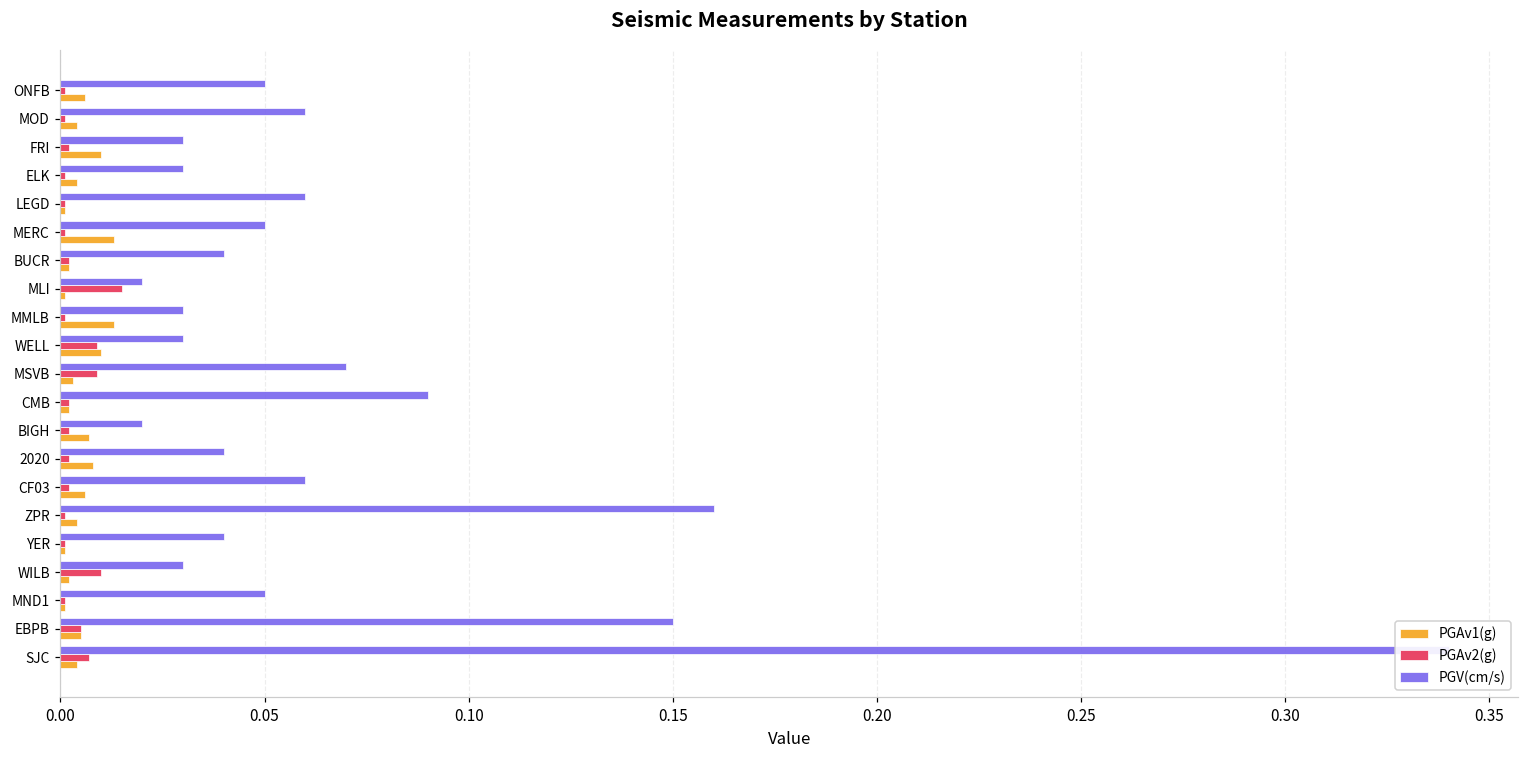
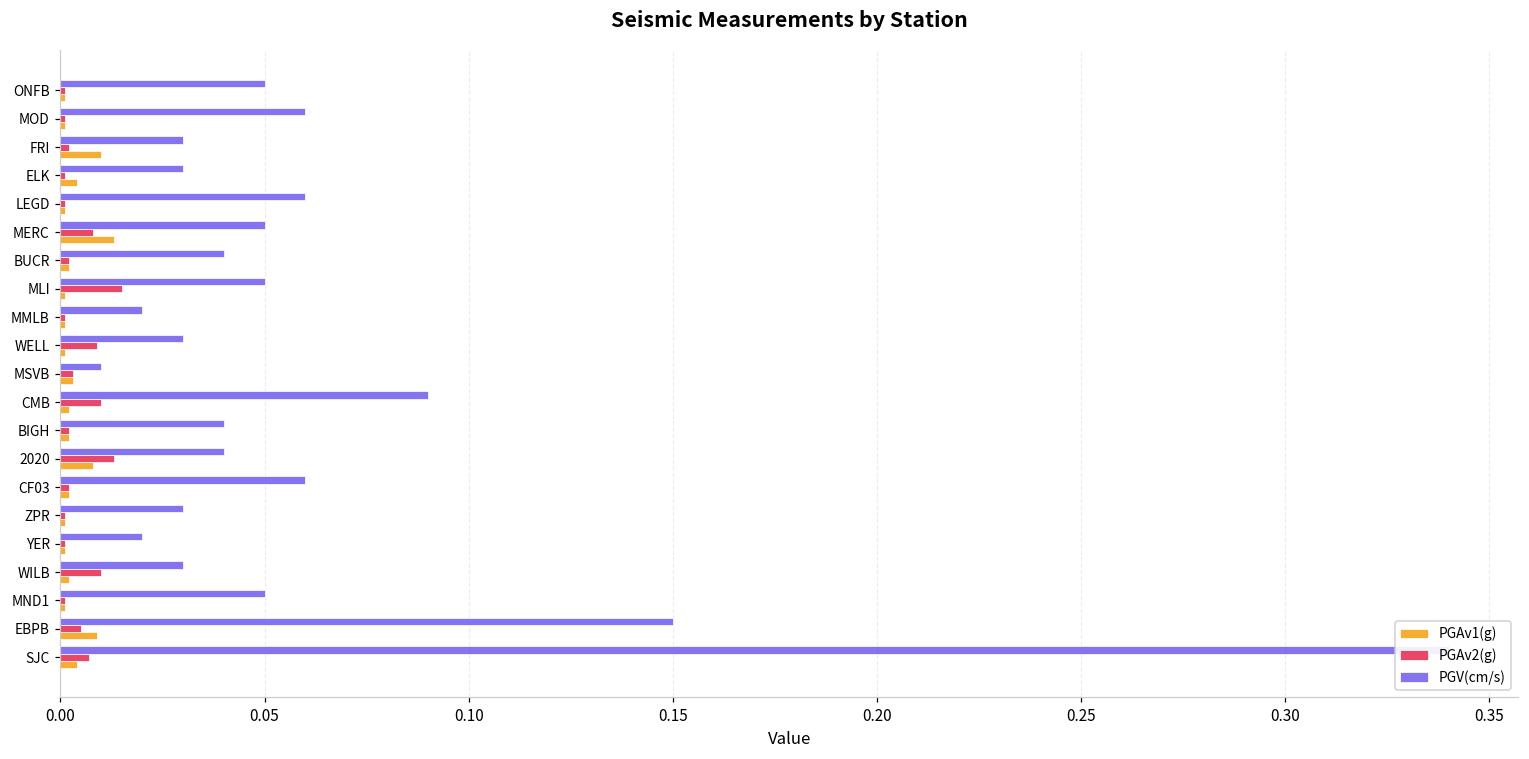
PGAv1(g), ONFB: 0.006 -> 0.001
PGAv1(g), MOD: 0.004 -> 0.001
PGAv2(g), MERC: 0.001 -> 0.008
PGV(cm/s), MLI: 0.02 -> 0.05
PGV(cm/s), MMLB: 0.03 -> 0.02
PGAv1(g), MMLB: 0.013 -> 0.001
PGAv1(g), WELL: 0.010 -> 0.001
PGV(cm/s), MSVB: 0.07 -> 0.01
PGAv2(g), MSVB: 0.009 -> 0.003
PGAv2(g), CMB: 0.002 -> 0.010
PGV(cm/s), BIGH: 0.02 -> 0.04
PGAv1(g), BIGH: 0.007 -> 0.002
PGAv2(g), 2020: 0.002 -> 0.013
PGAv1(g), CF03: 0.006 -> 0.002
PGV(cm/s), ZPR: 0.16 -> 0.03
PGAv1(g), ZPR: 0.004 -> 0.001
PGV(cm/s), YER: 0.04 -> 0.02
PGAv1(g), EBPB: 0.005 -> 0.009
